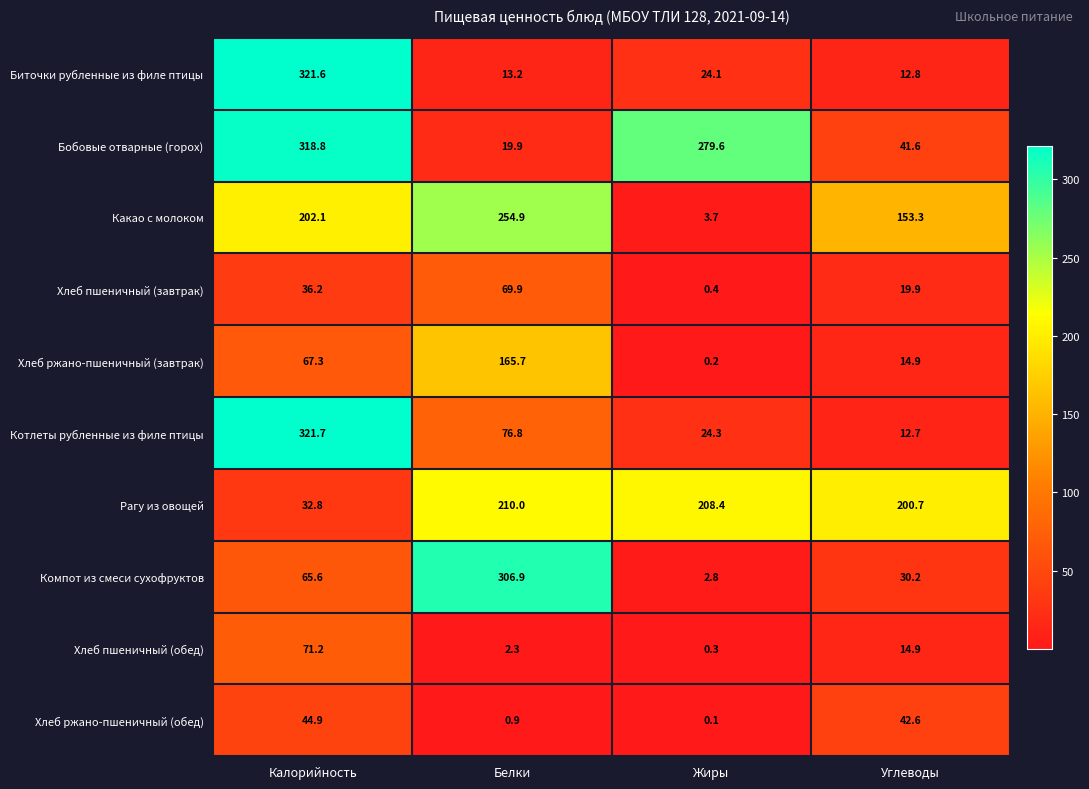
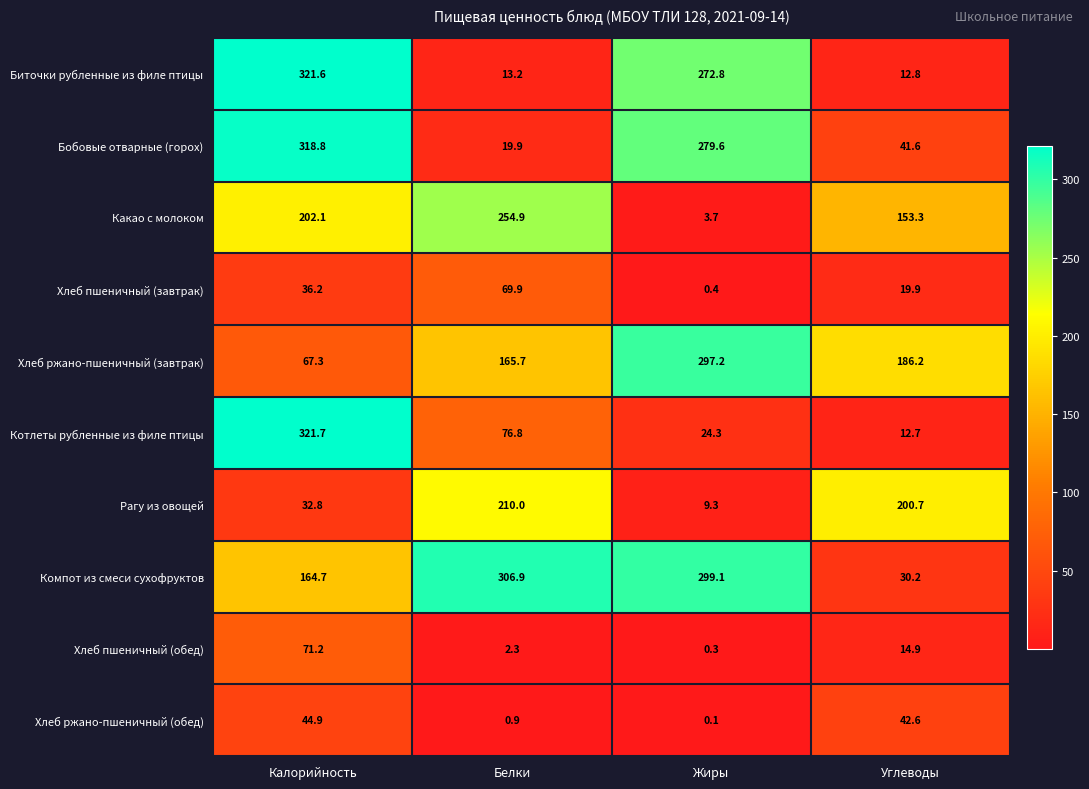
Биточки рубленные из филе птицы, Жиры: 24.1 -> 272.8
Хлеб ржано-пшеничный (завтрак), Жиры: 0.2 -> 297.2
Хлеб ржано-пшеничный (завтрак), Углеводы: 14.9 -> 186.2
Рагу из овощей, Жиры: 208.4 -> 9.3
Компот из смеси сухофруктов, Калорийность: 65.6 -> 164.7
Компот из смеси сухофруктов, Жиры: 2.8 -> 299.1
